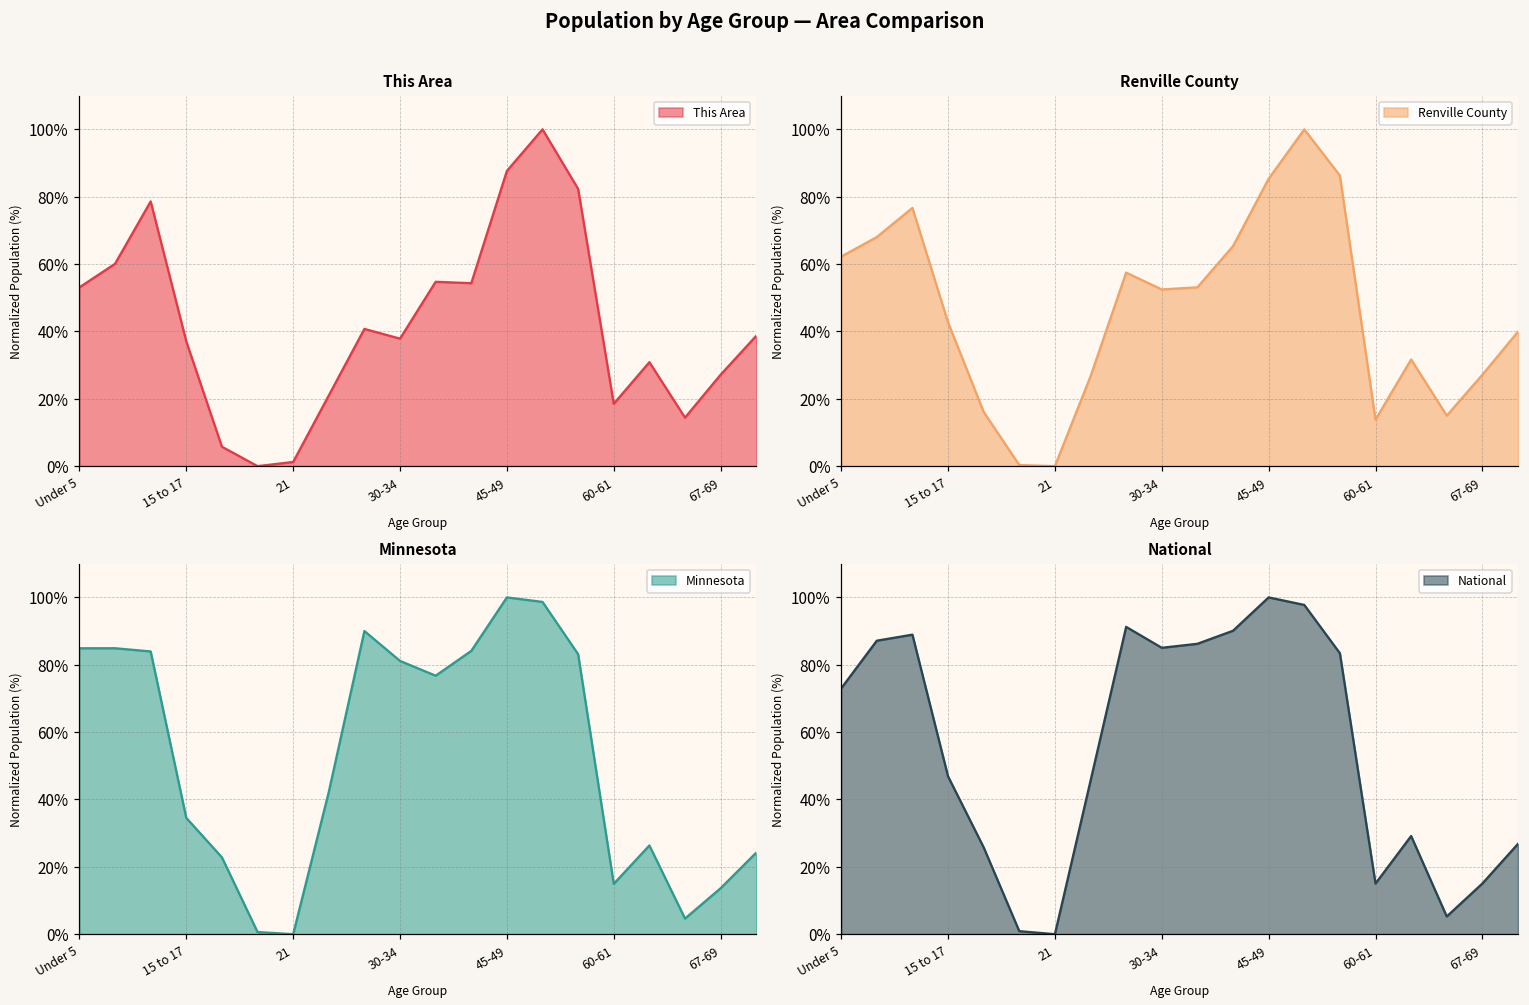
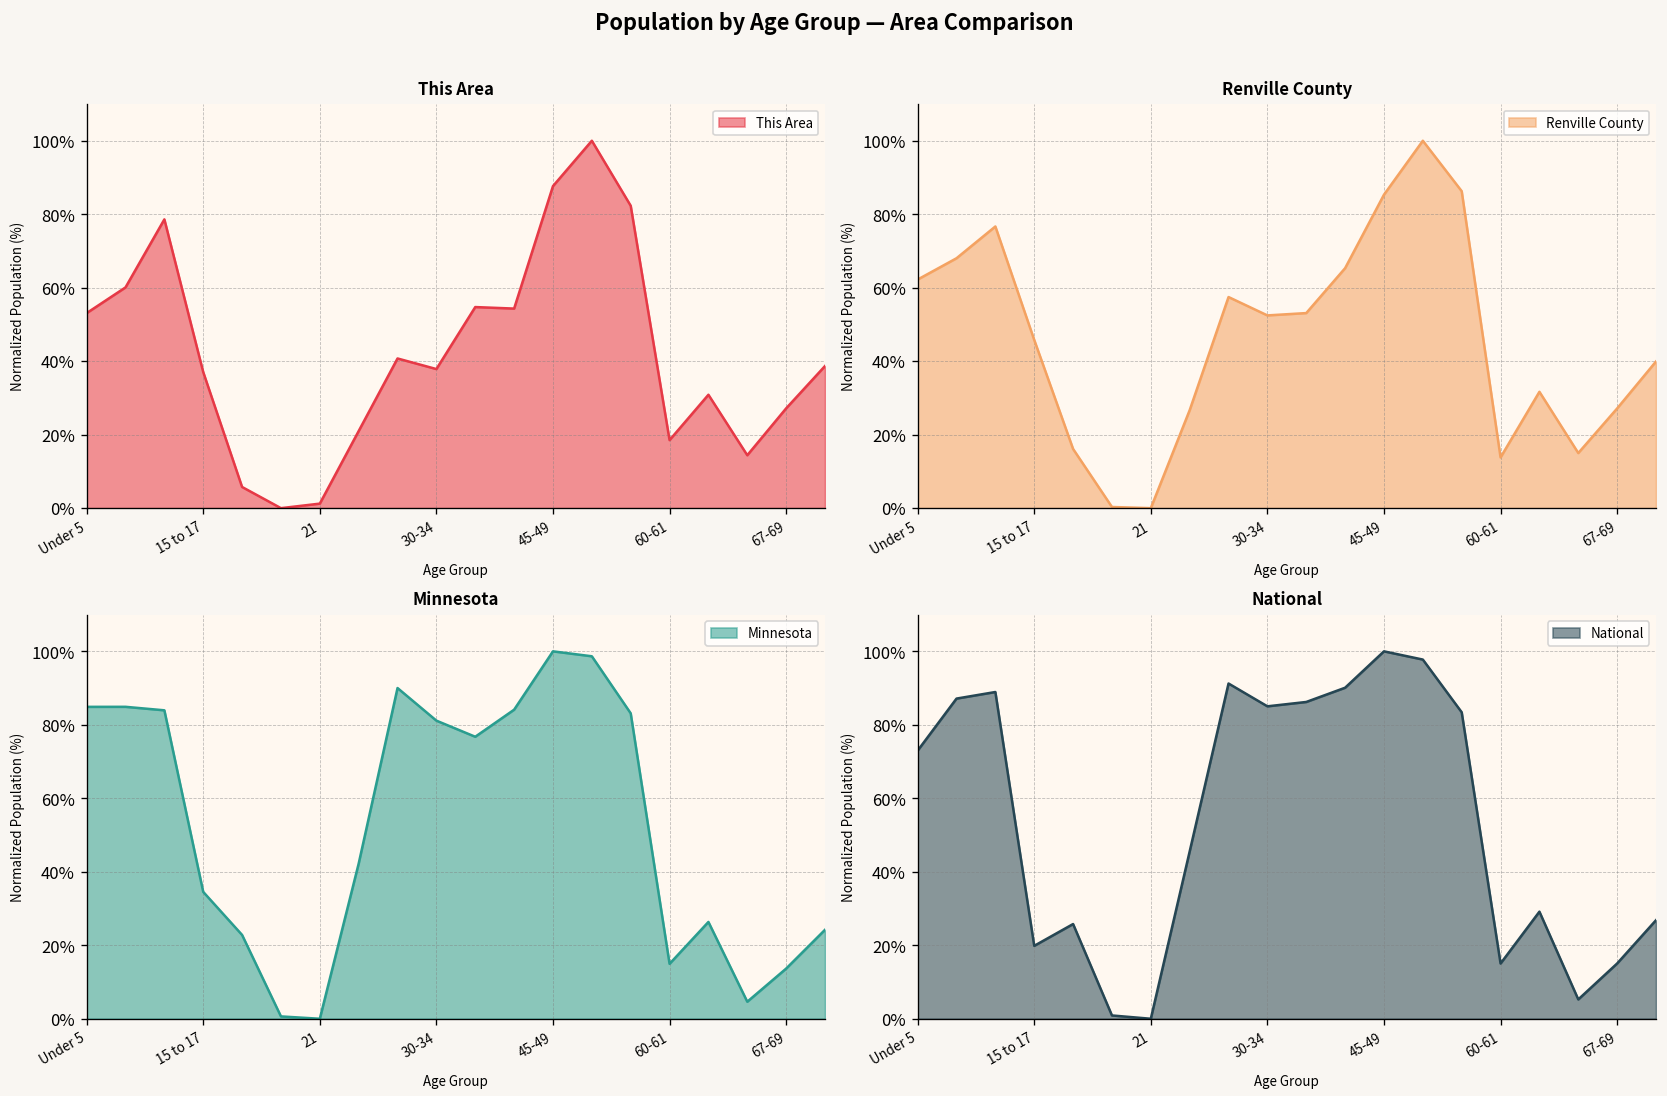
Renville County, 15 to 17: 43% -> 46%
National, 15 to 17: 47% -> 20%
